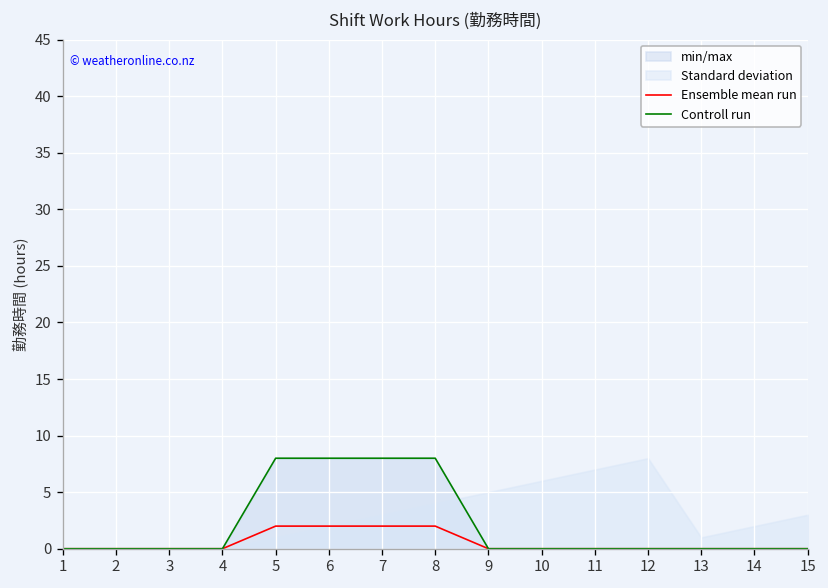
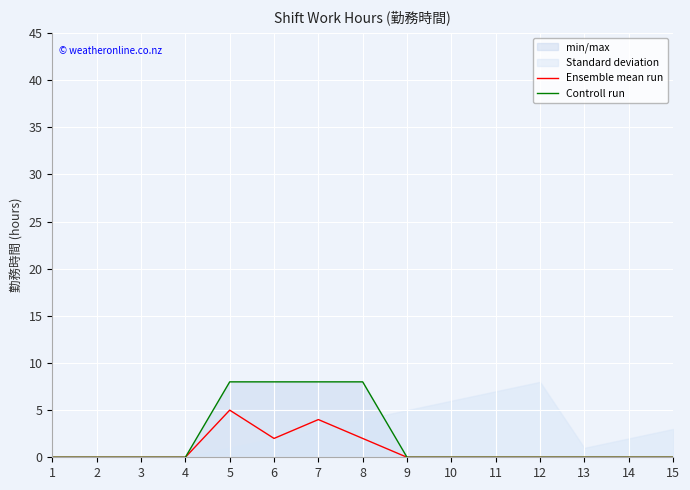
Ensemble mean run, 5: 2 -> 5
Ensemble mean run, 7: 2 -> 4
